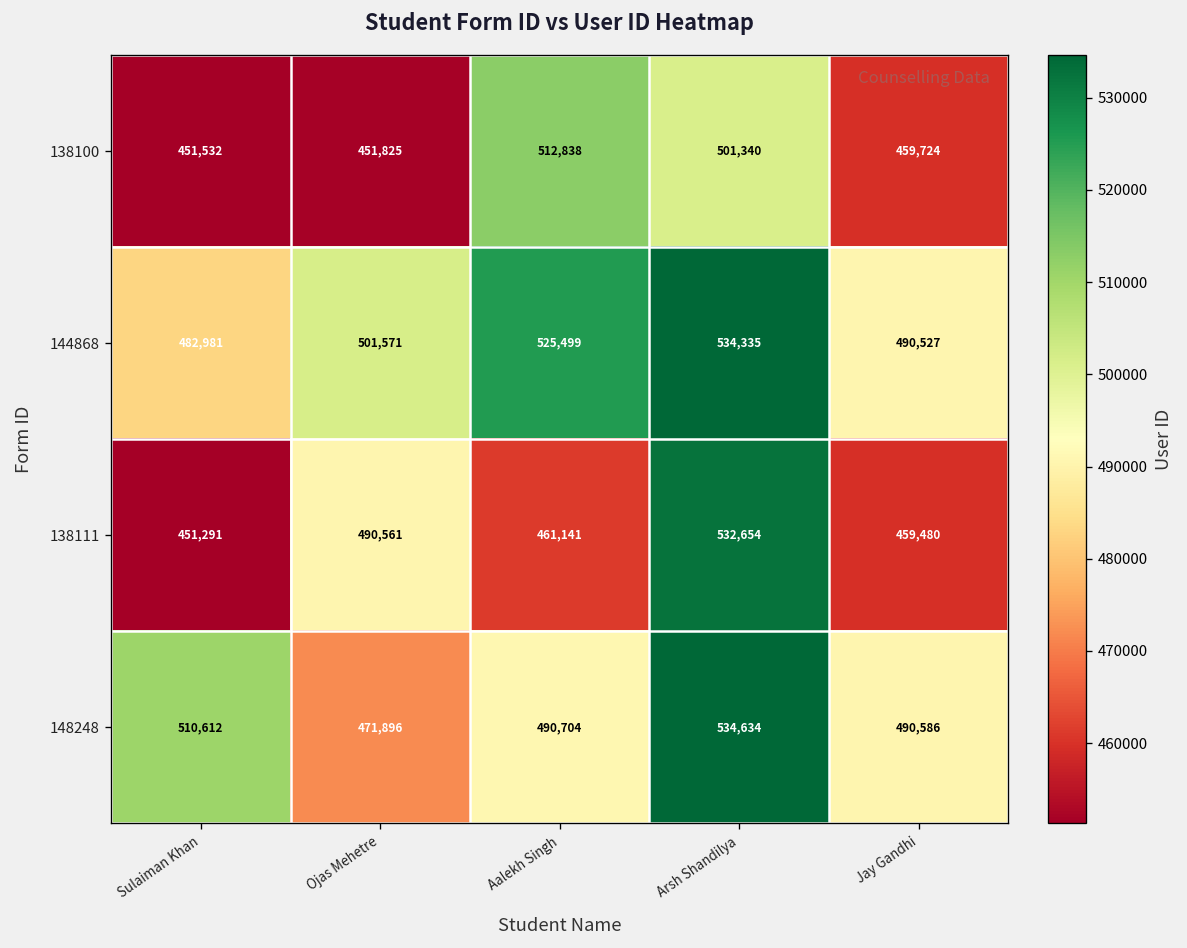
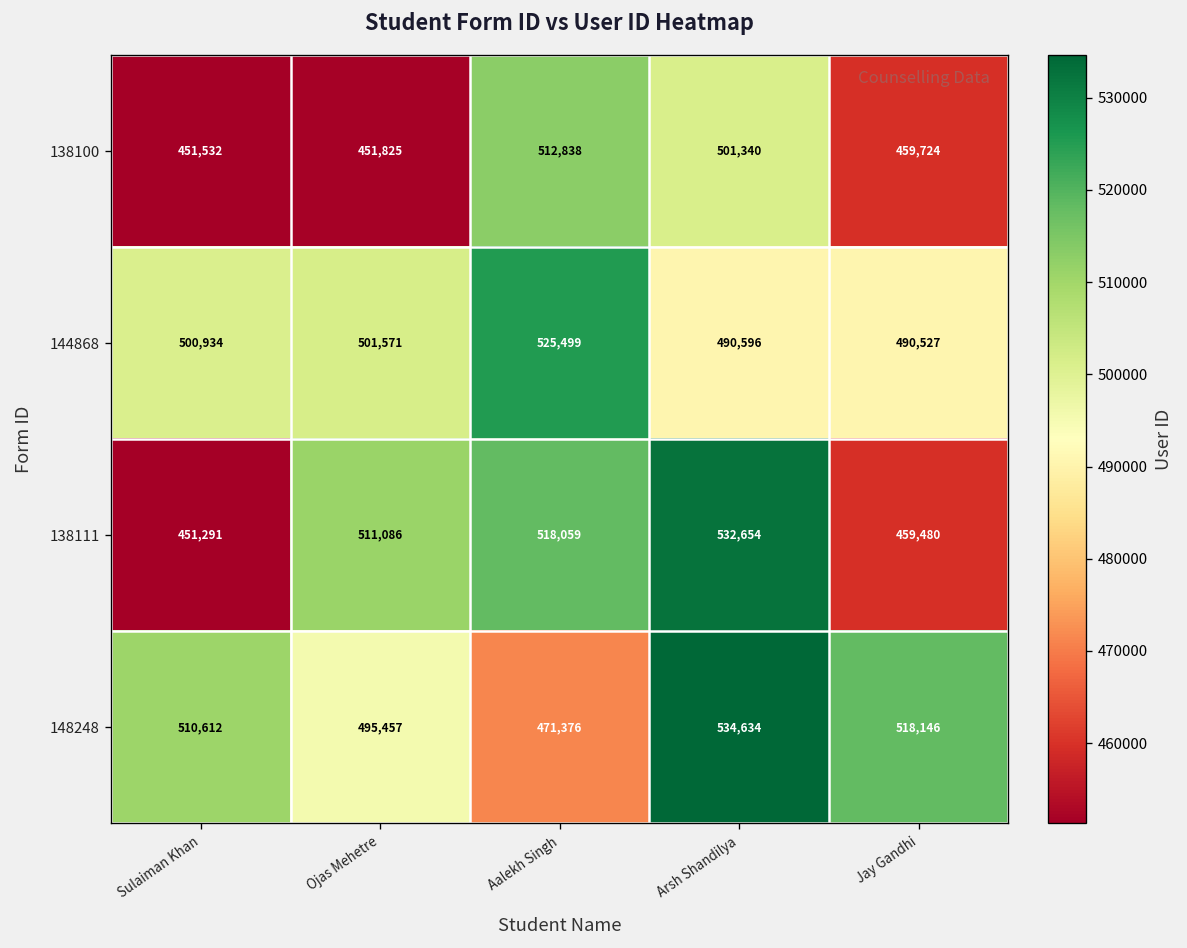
144868, Sulaiman Khan: 482,981 -> 500,934
144868, Arsh Shandilya: 534,335 -> 490,596
138111, Ojas Mehetre: 490,561 -> 511,086
138111, Aalekh Singh: 461,141 -> 518,059
148248, Ojas Mehetre: 471,896 -> 495,457
148248, Aalekh Singh: 490,704 -> 471,376
148248, Jay Gandhi: 490,586 -> 518,146
